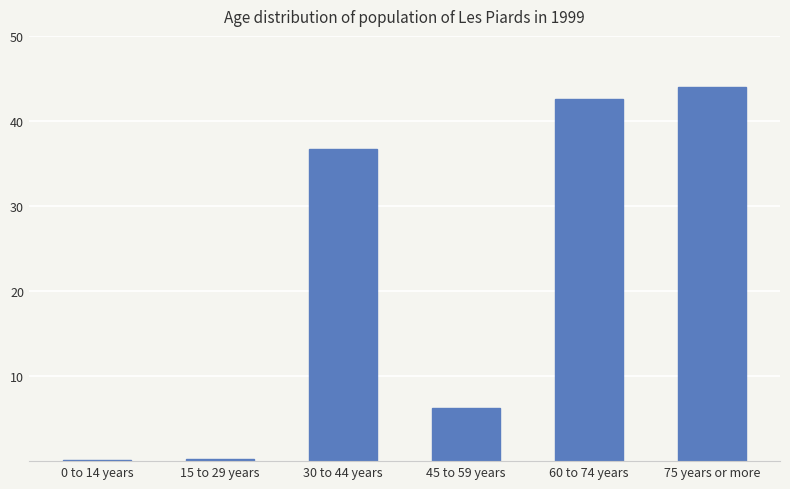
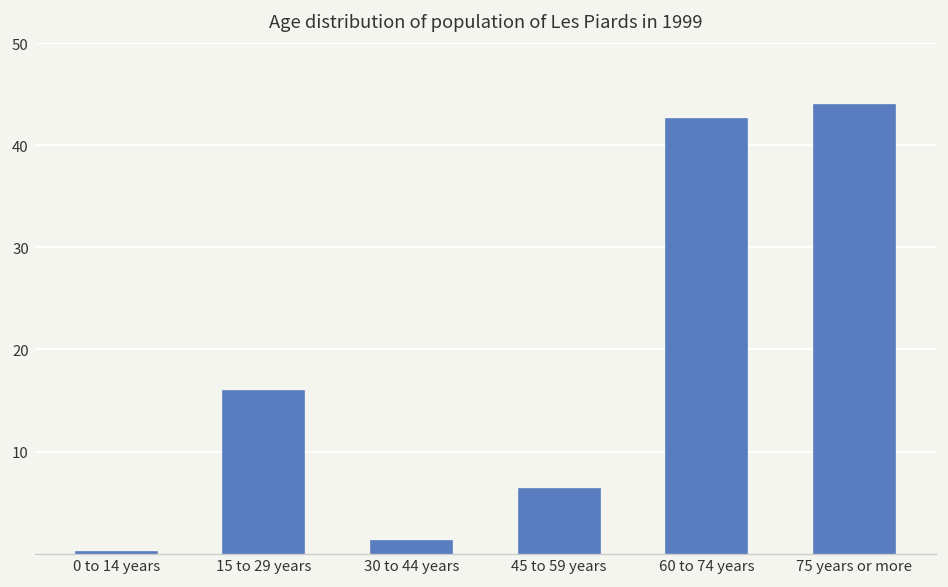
15 to 29 years: 0 -> 16
30 to 44 years: 37 -> 1
